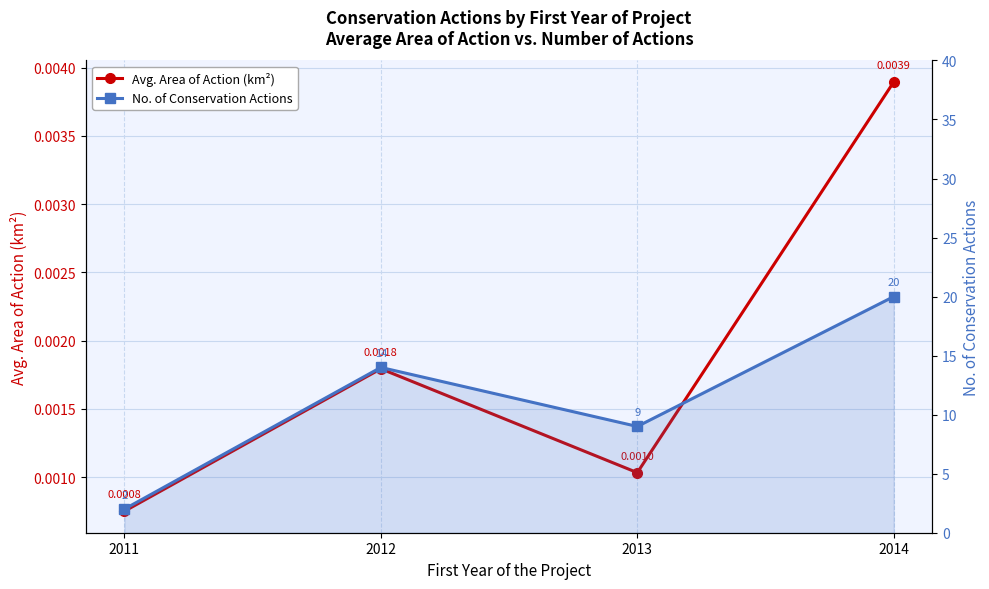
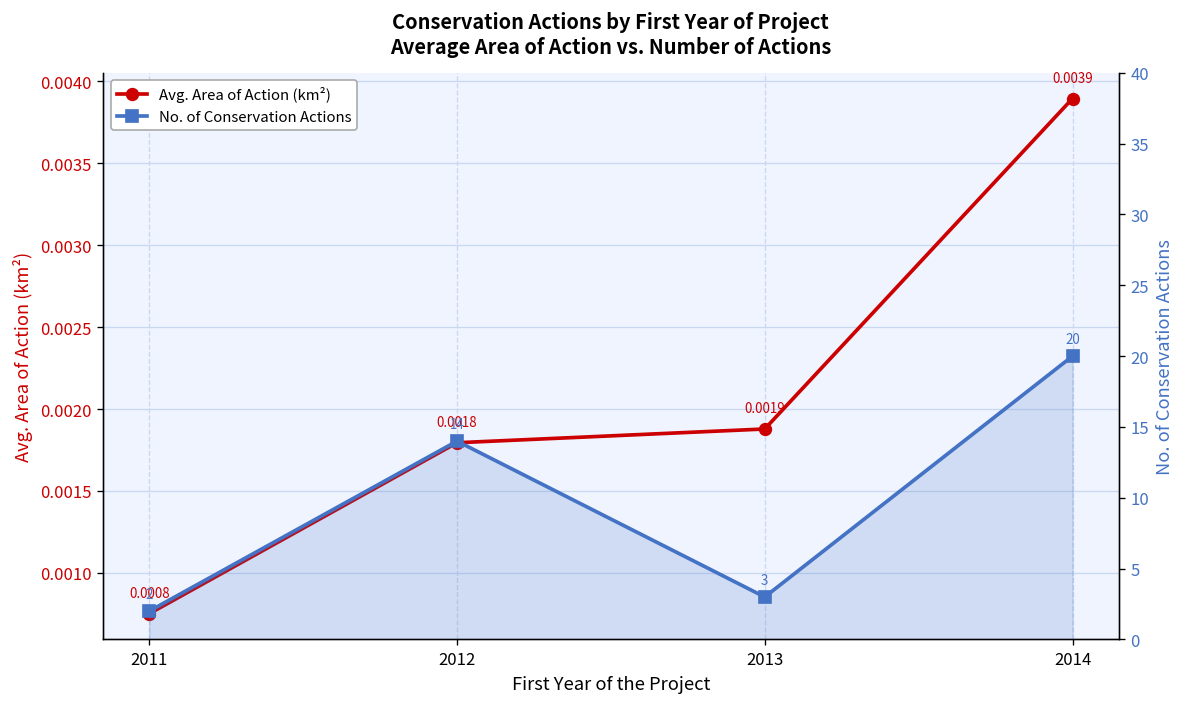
Avg. Area of Action (km²), 2013: 0.0010 -> 0.0019
No. of Conservation Actions, 2013: 9 -> 3
